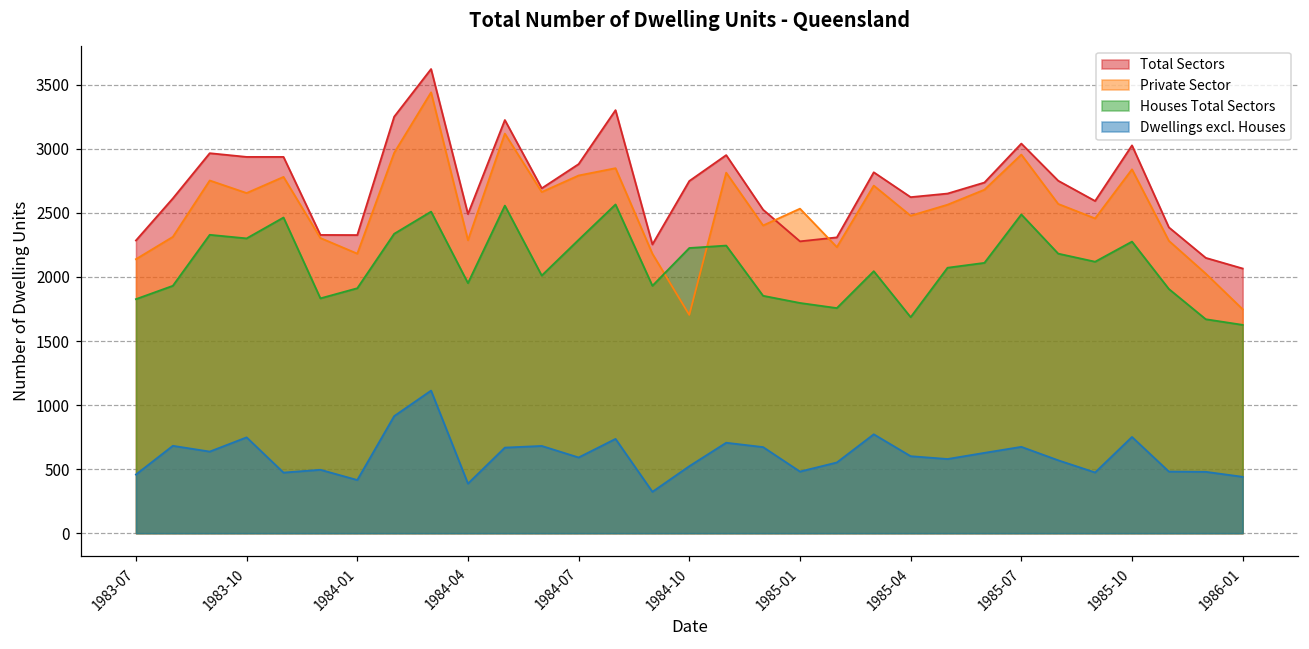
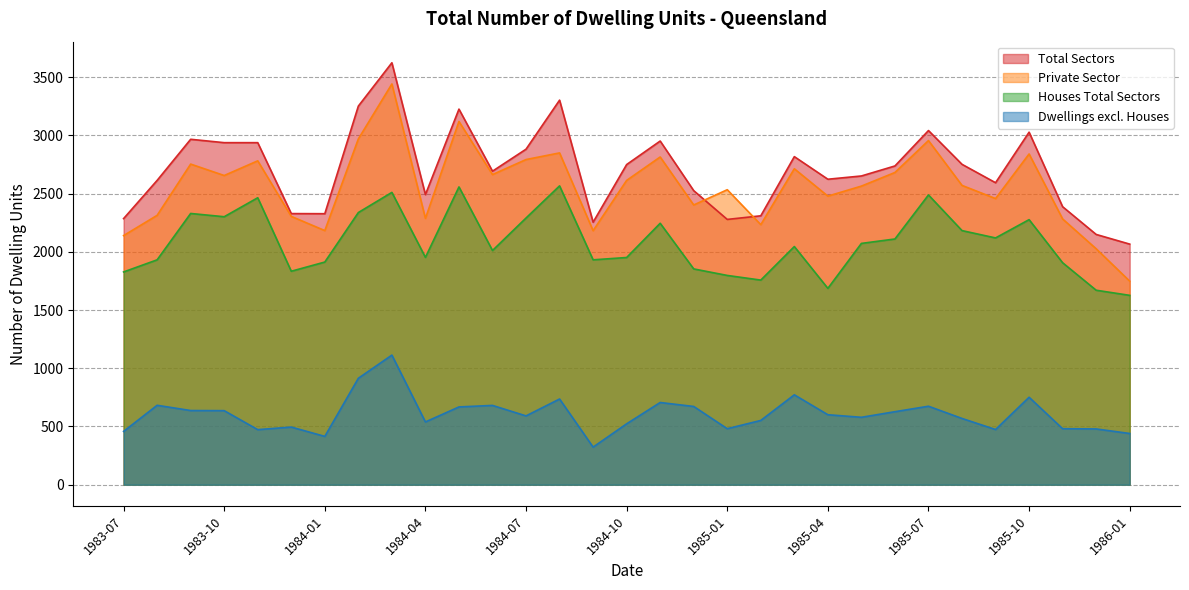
Dwellings excl. Houses, 1983-10: 750 -> 640
Dwellings excl. Houses, 1984-04: 390 -> 540
Private Sector, 1984-10: 1700 -> 2610
Houses Total Sectors, 1984-10: 2230 -> 1950
